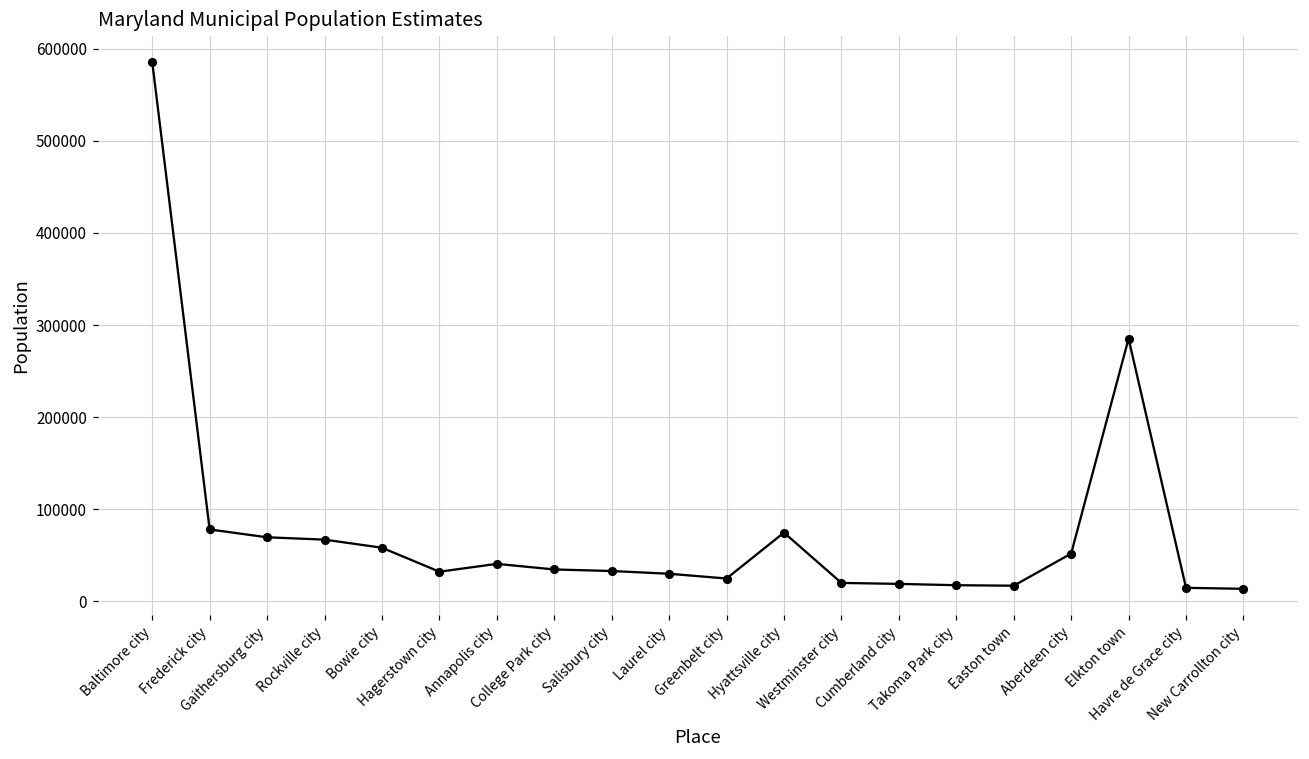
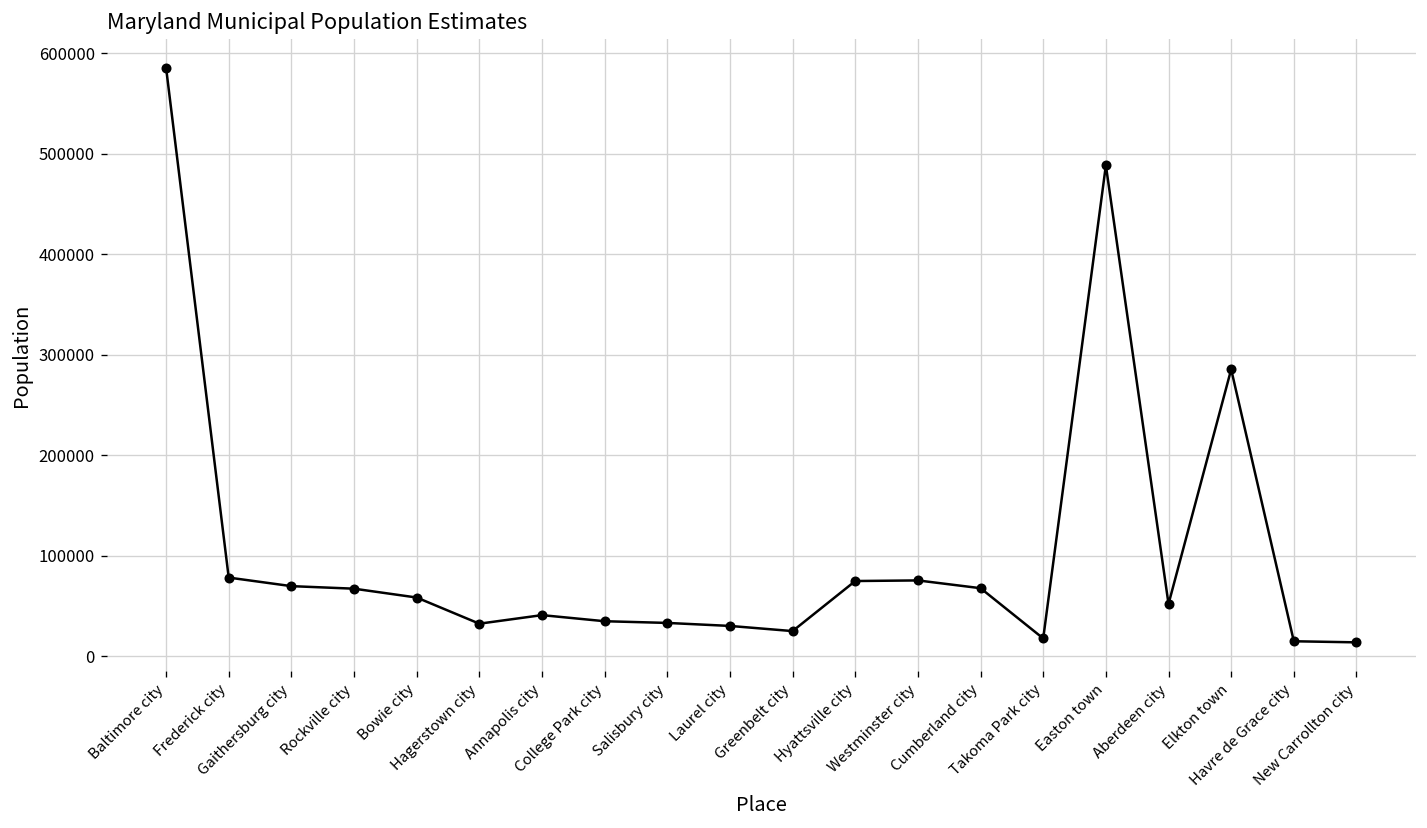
Westminster city: 20000 -> 80000
Cumberland city: 20000 -> 70000
Easton town: 20000 -> 490000
